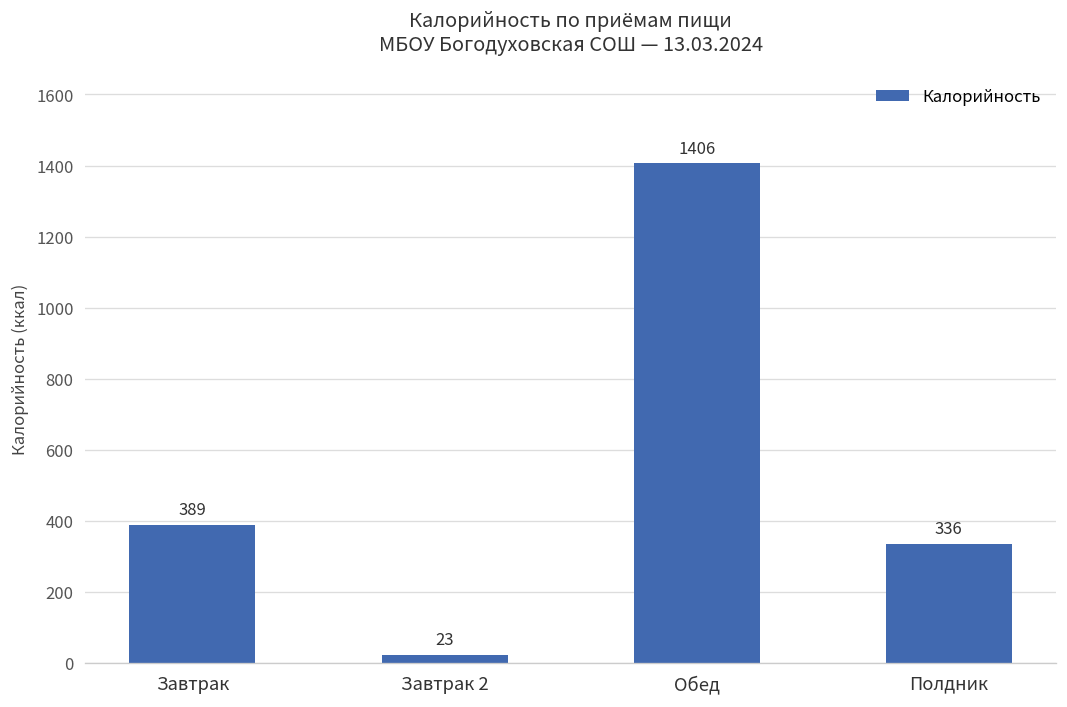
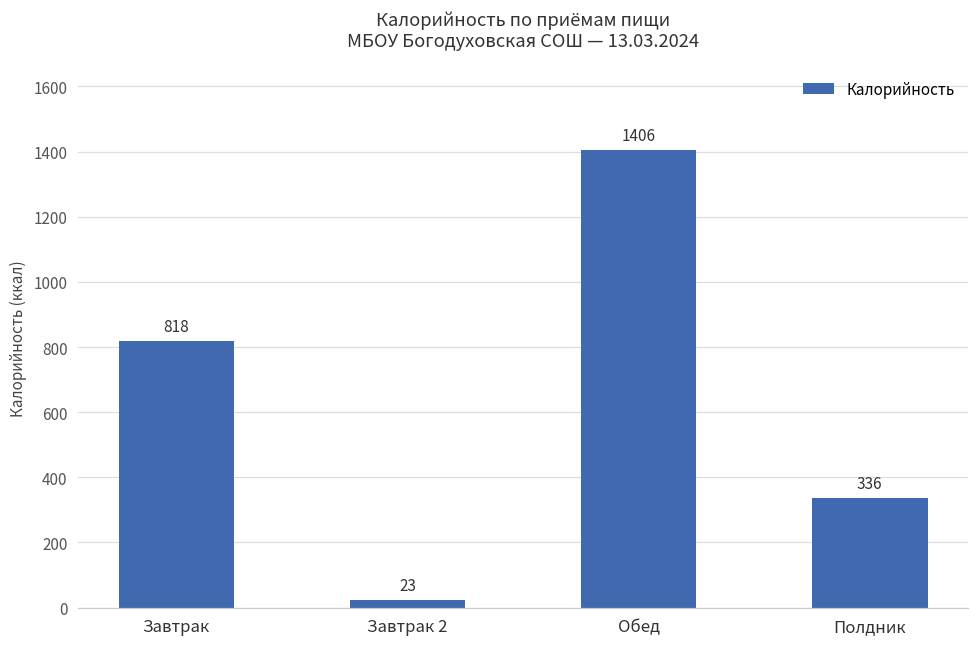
Завтрак: 389 -> 818
